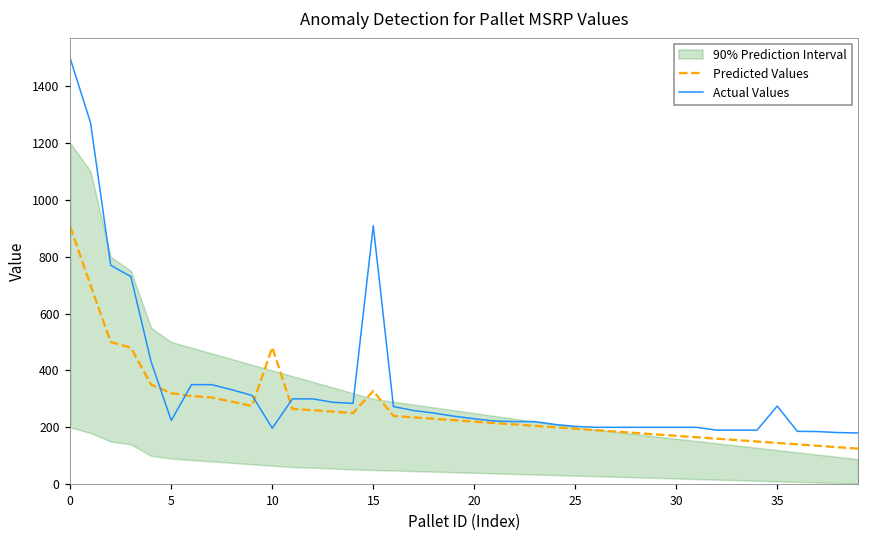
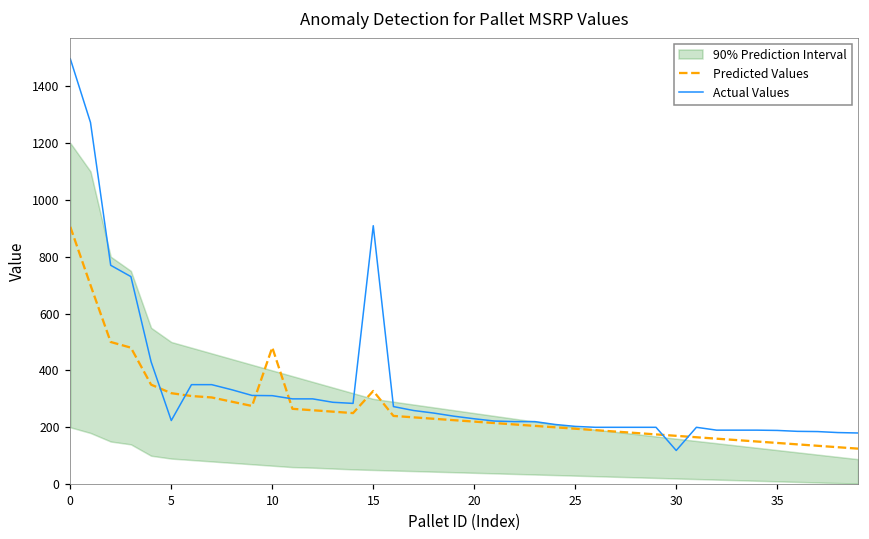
Actual Values, 10: 200 -> 310
Actual Values, 30: 200 -> 120
Actual Values, 35: 270 -> 190
